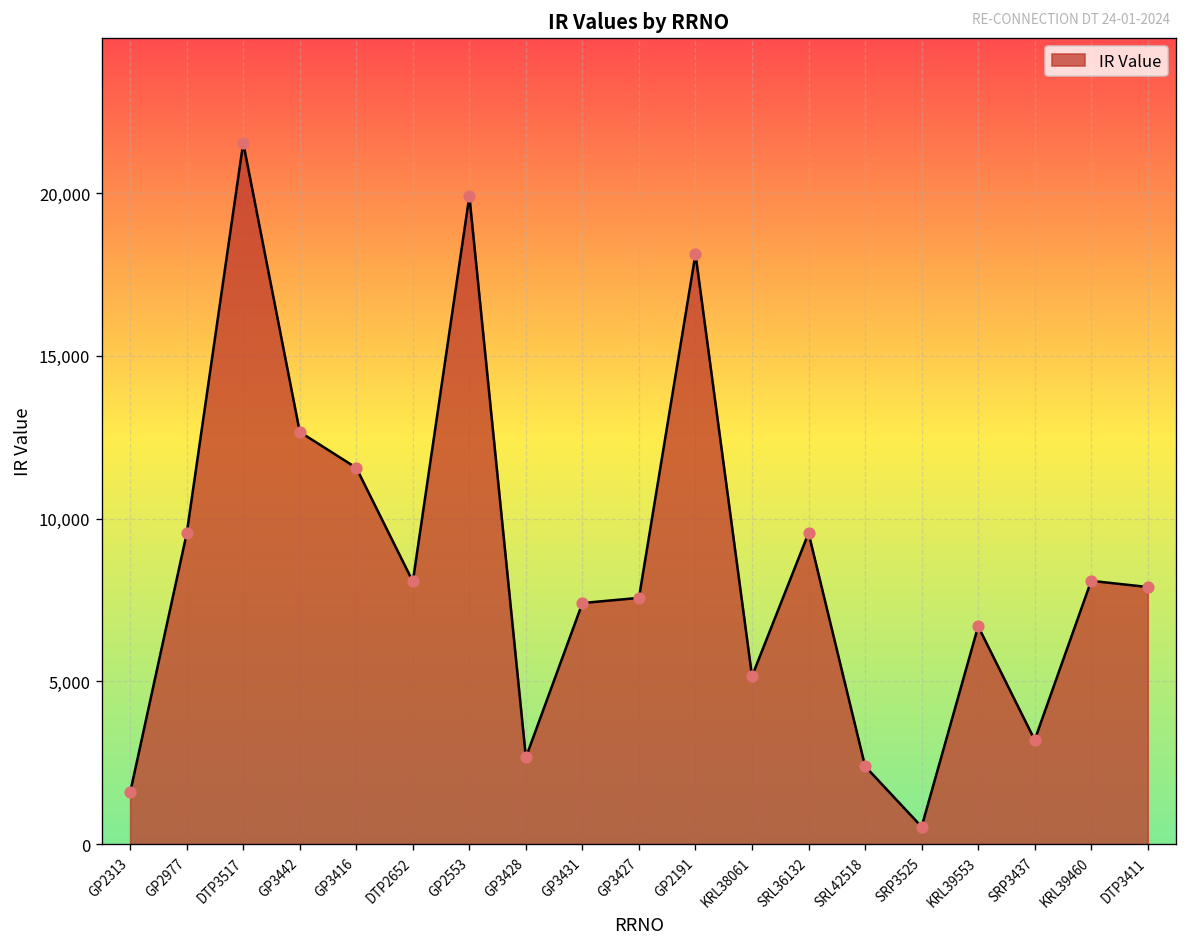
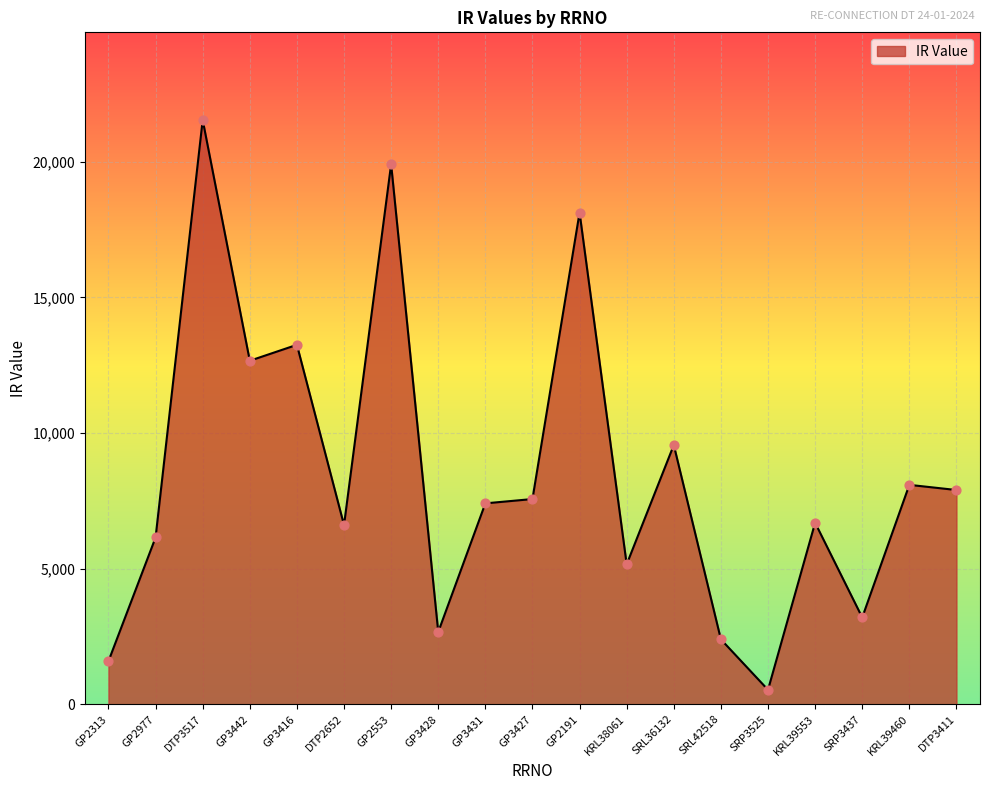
GP2977: 9,500 -> 6,200
GP3416: 11,600 -> 13,300
DTP2652: 8,100 -> 6,600
